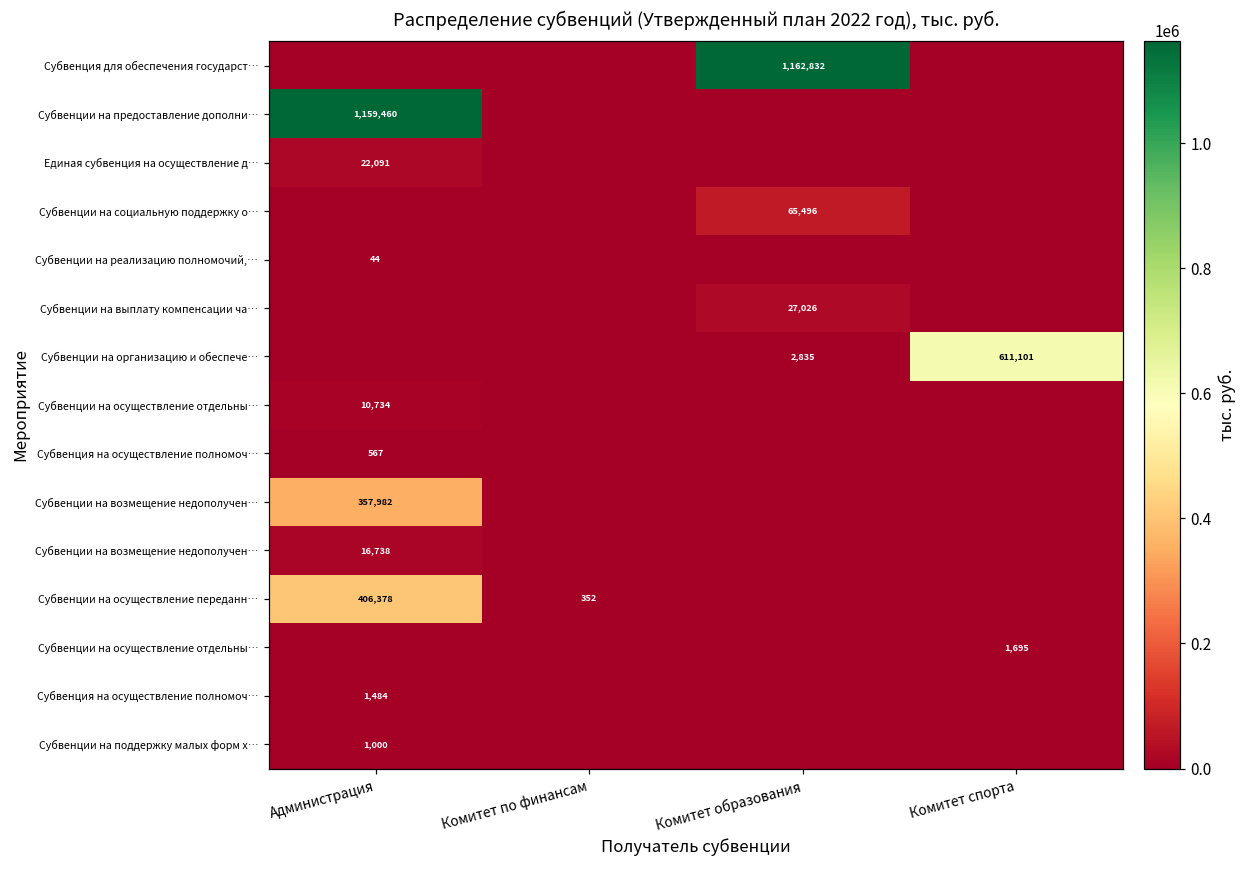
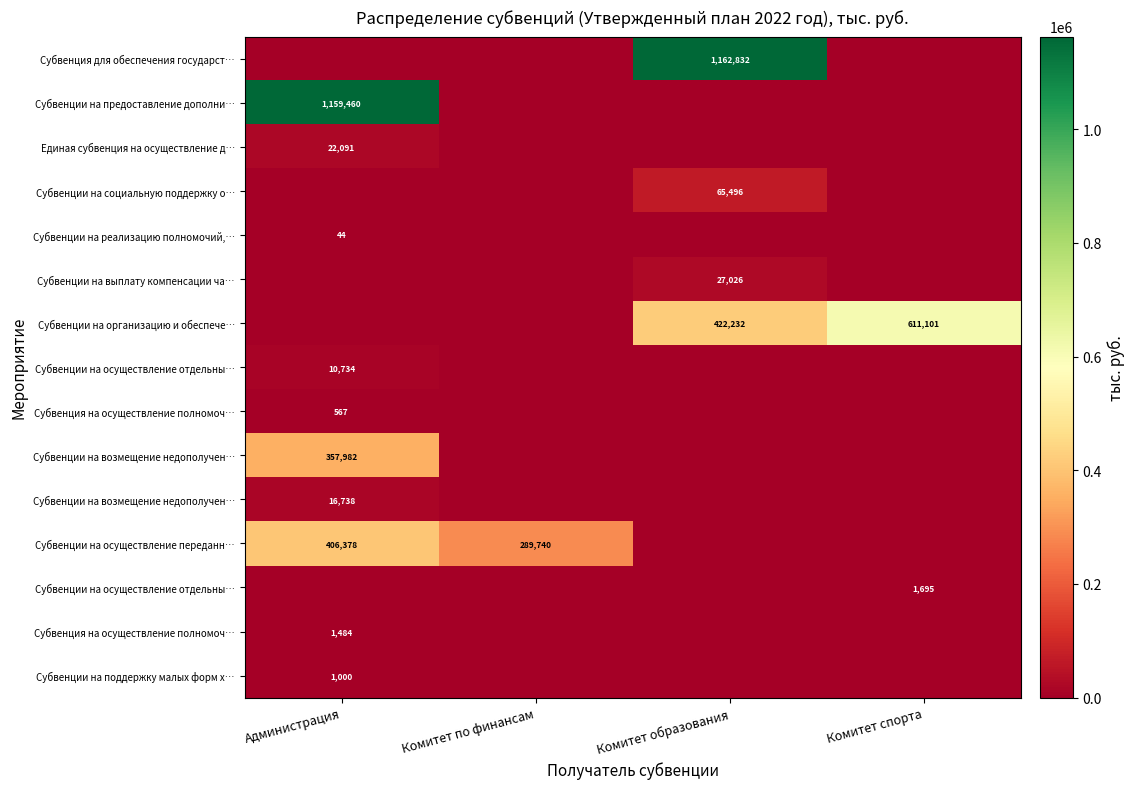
Субвенции на организацию и обеспече…, Комитет образования: 2,835 -> 422,232
Субвенции на осуществление переданн…, Комитет по финансам: 352 -> 289,740
